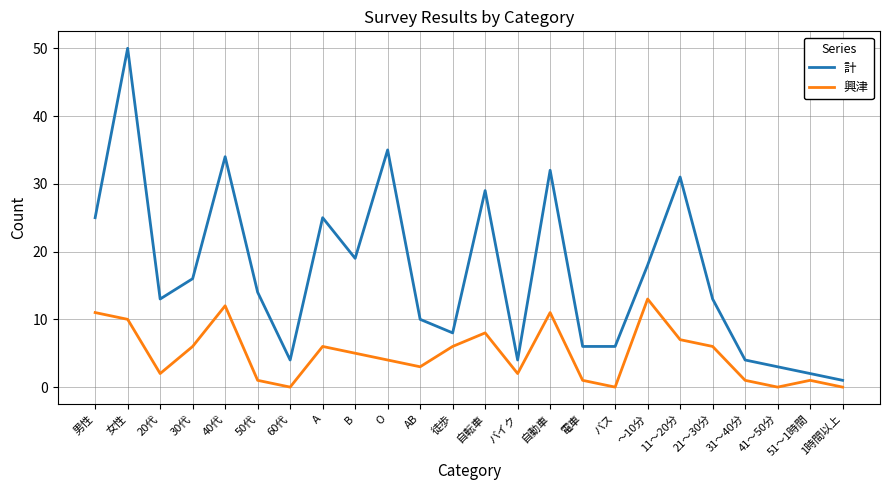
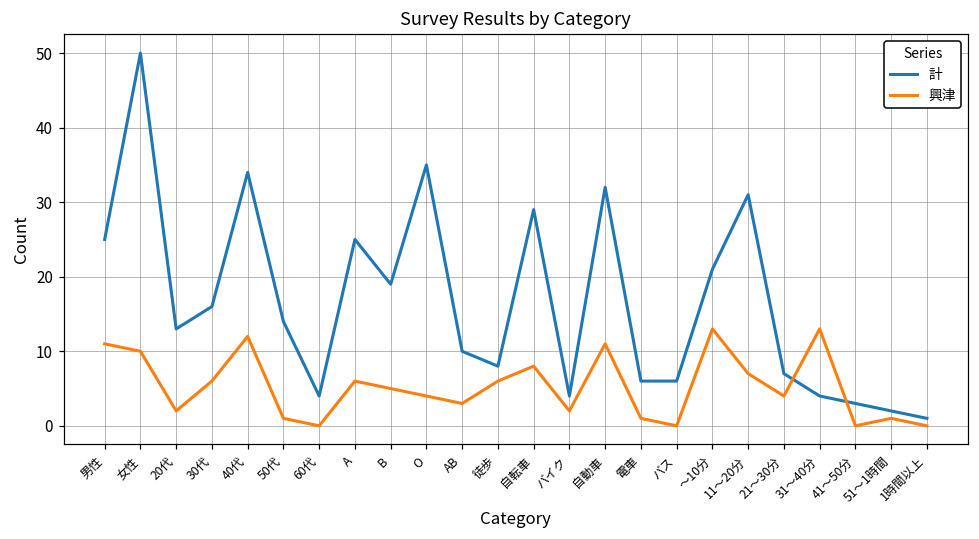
計, ～10分: 18 -> 21
計, 21～30分: 13 -> 7
興津, 21～30分: 6 -> 4
興津, 31～40分: 1 -> 13
